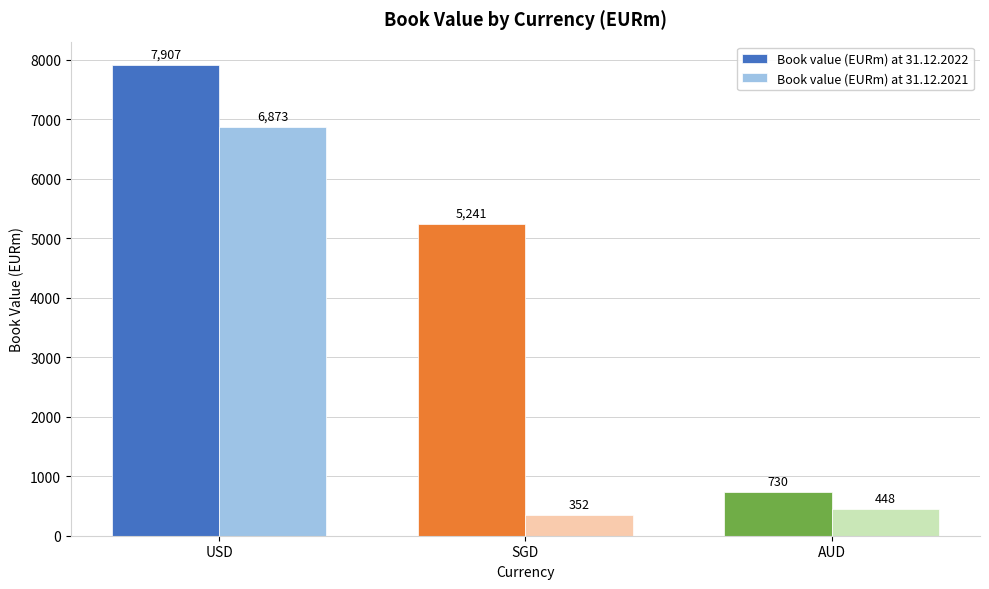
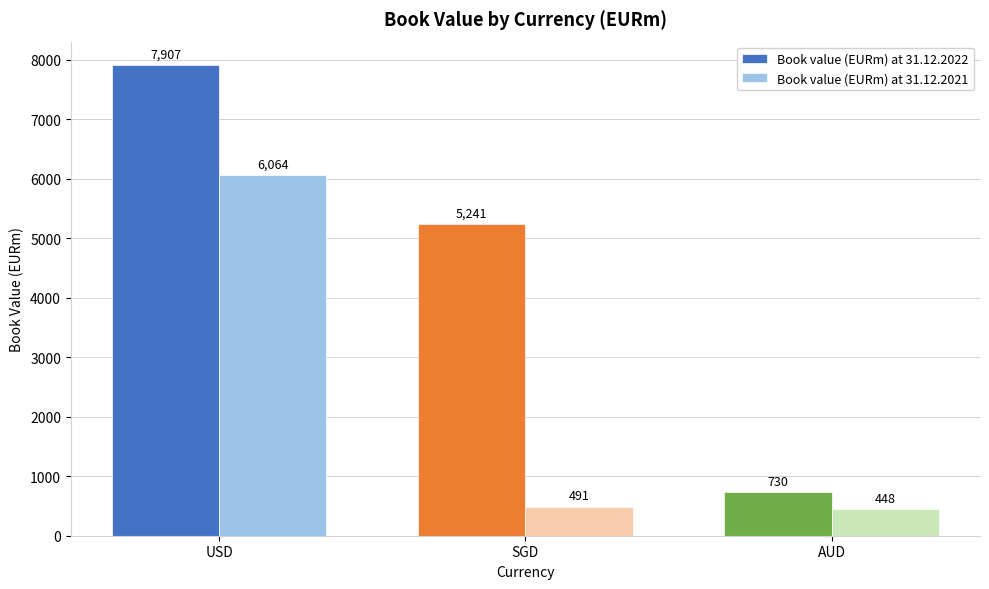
Book value (EURm) at 31.12.2021, USD: 6,873 -> 6,064
Book value (EURm) at 31.12.2021, SGD: 352 -> 491
